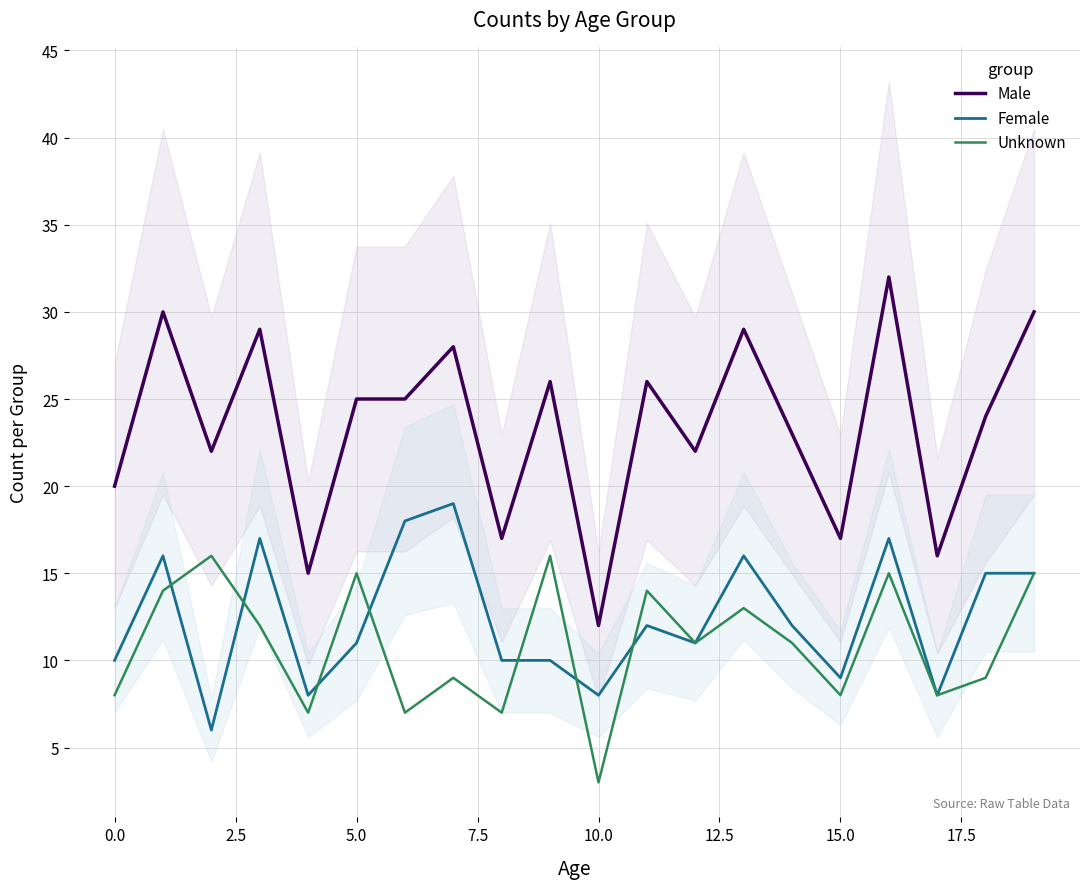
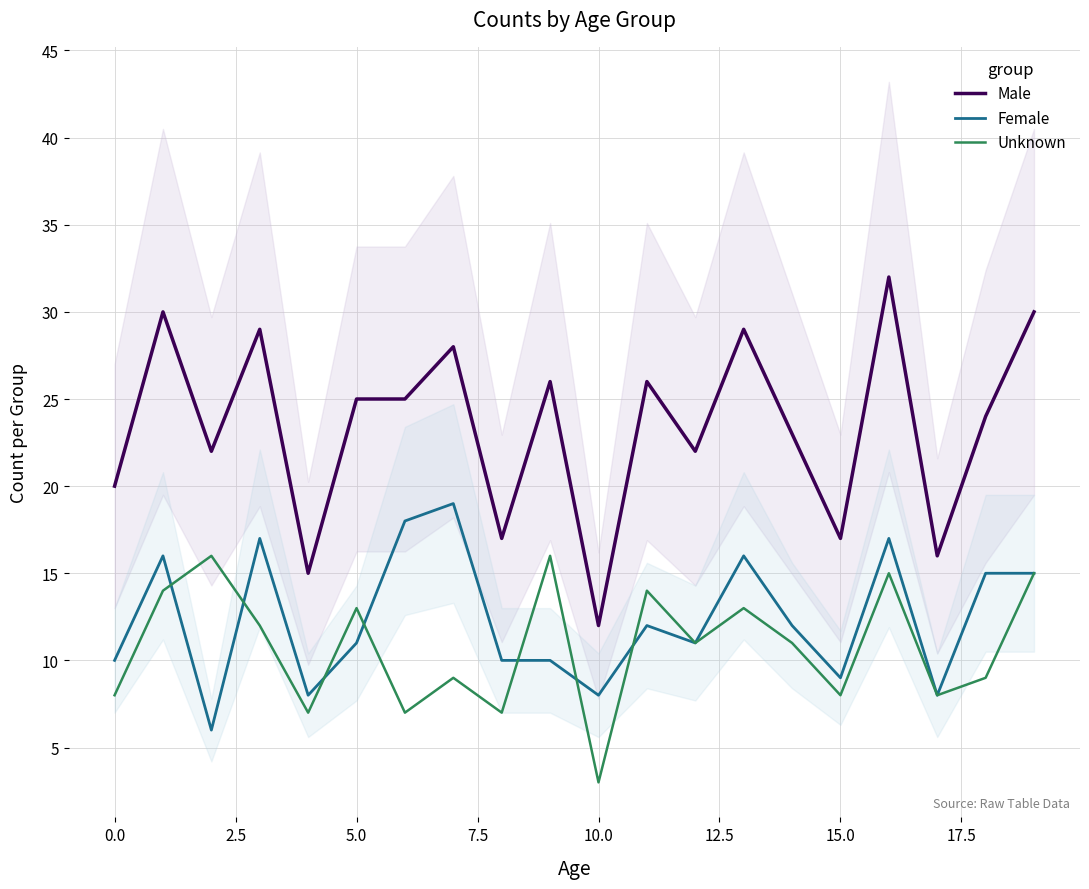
Unknown, 5.0: 15 -> 13
